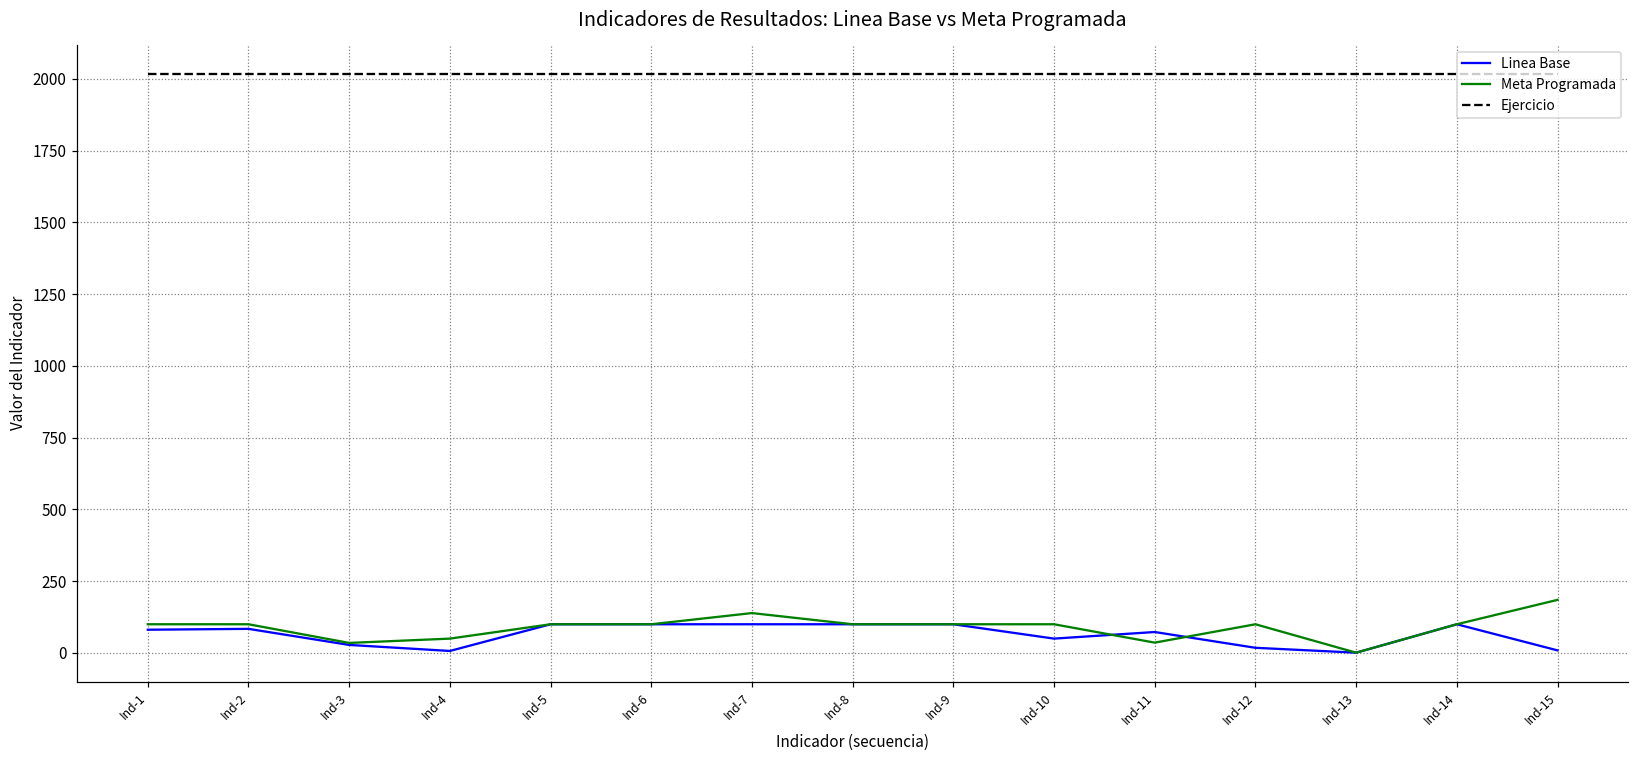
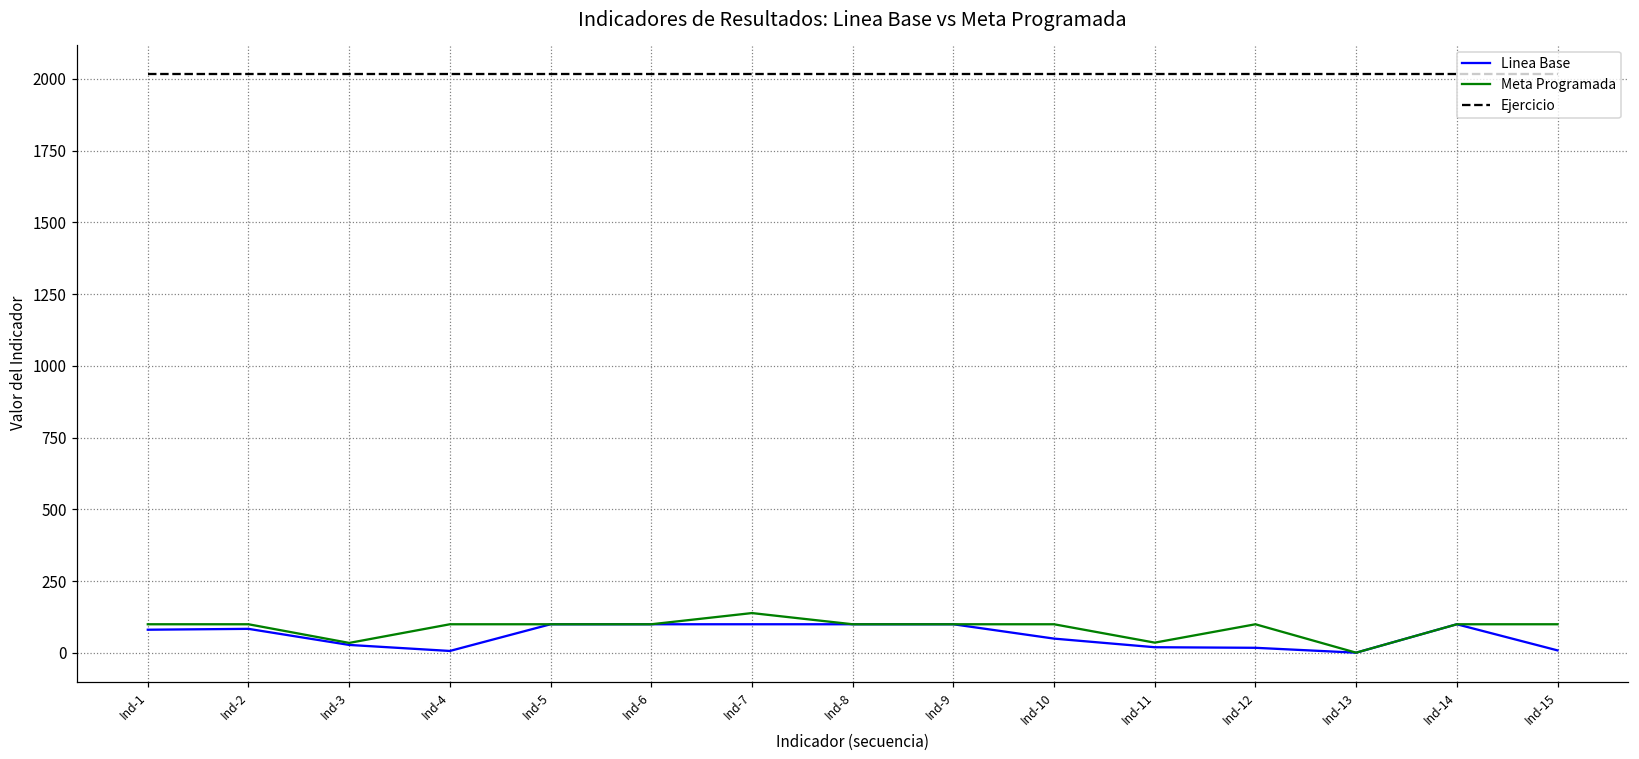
Meta Programada, Ind-4: 50 -> 100
Linea Base, Ind-11: 70 -> 20
Meta Programada, Ind-15: 190 -> 100
